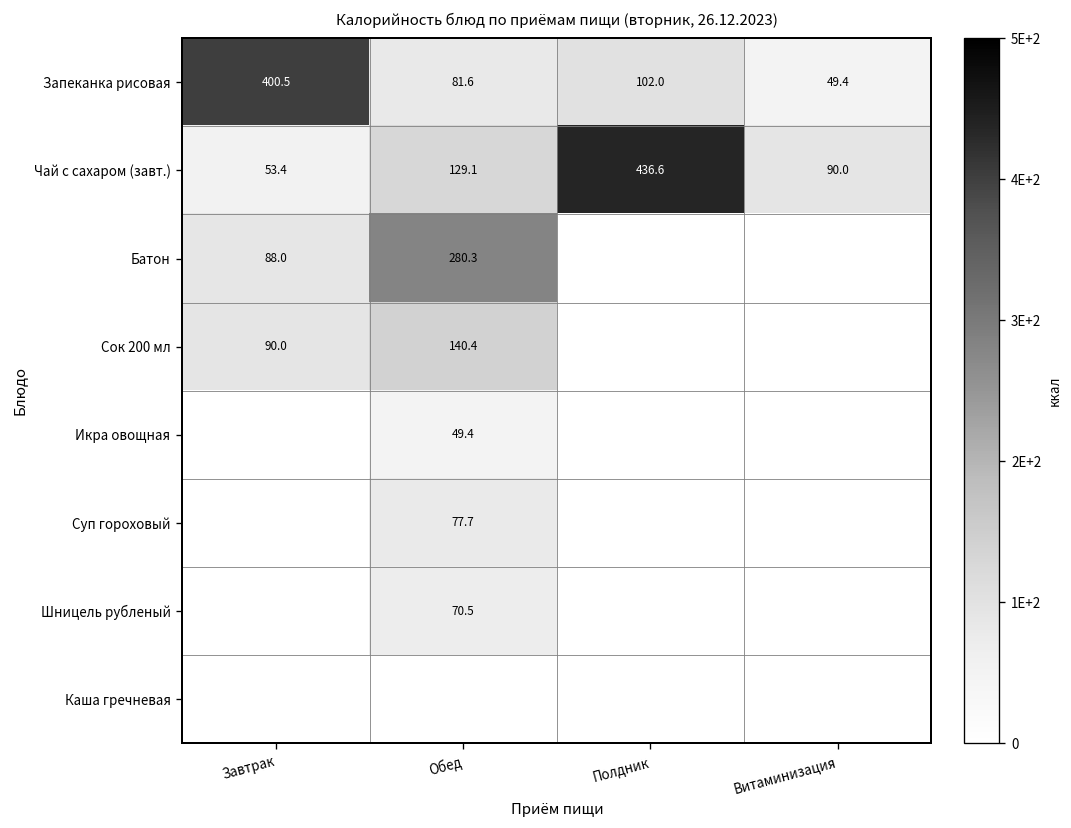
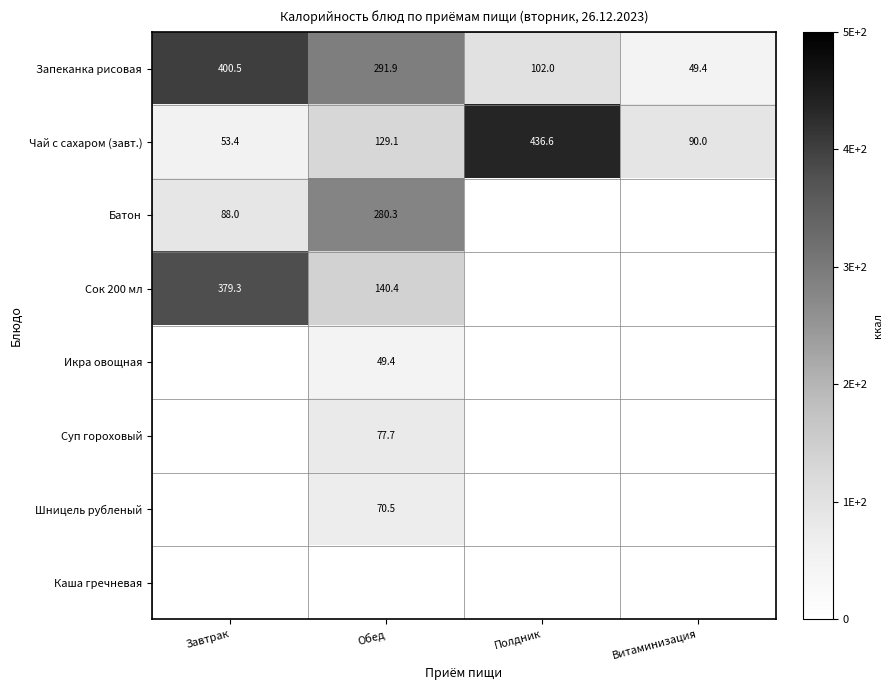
Запеканка рисовая, Обед: 81.6 -> 291.9
Сок 200 мл, Завтрак: 90.0 -> 379.3
